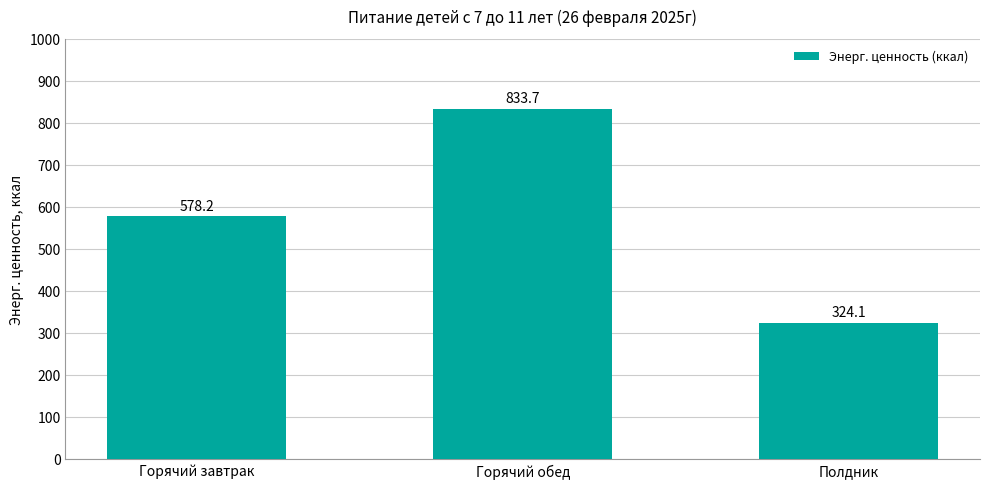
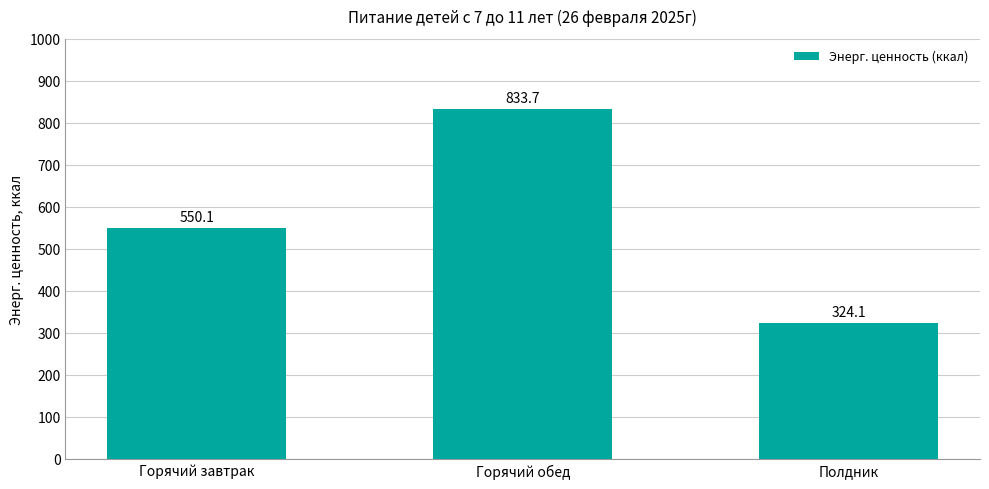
Горячий завтрак: 578.2 -> 550.1
